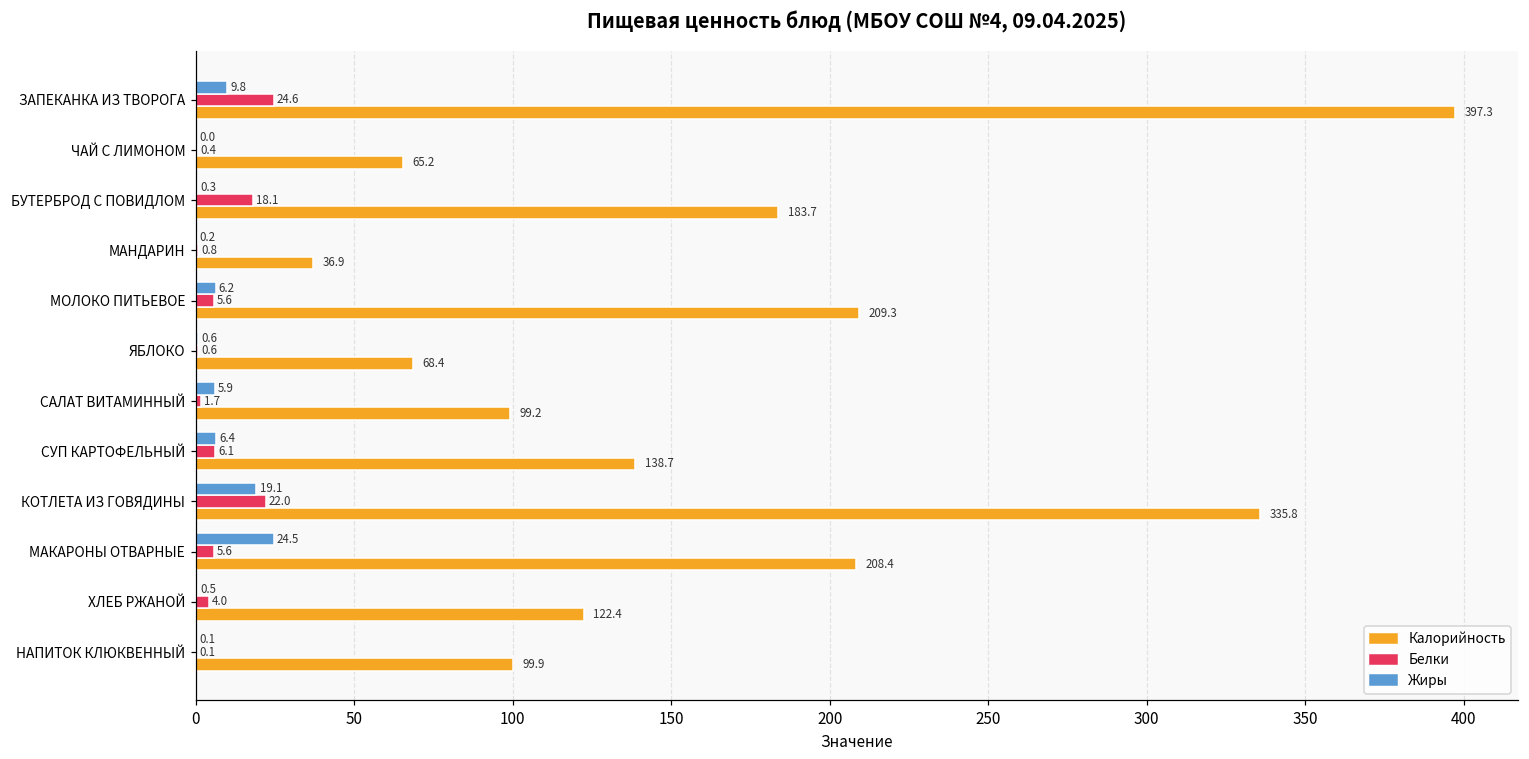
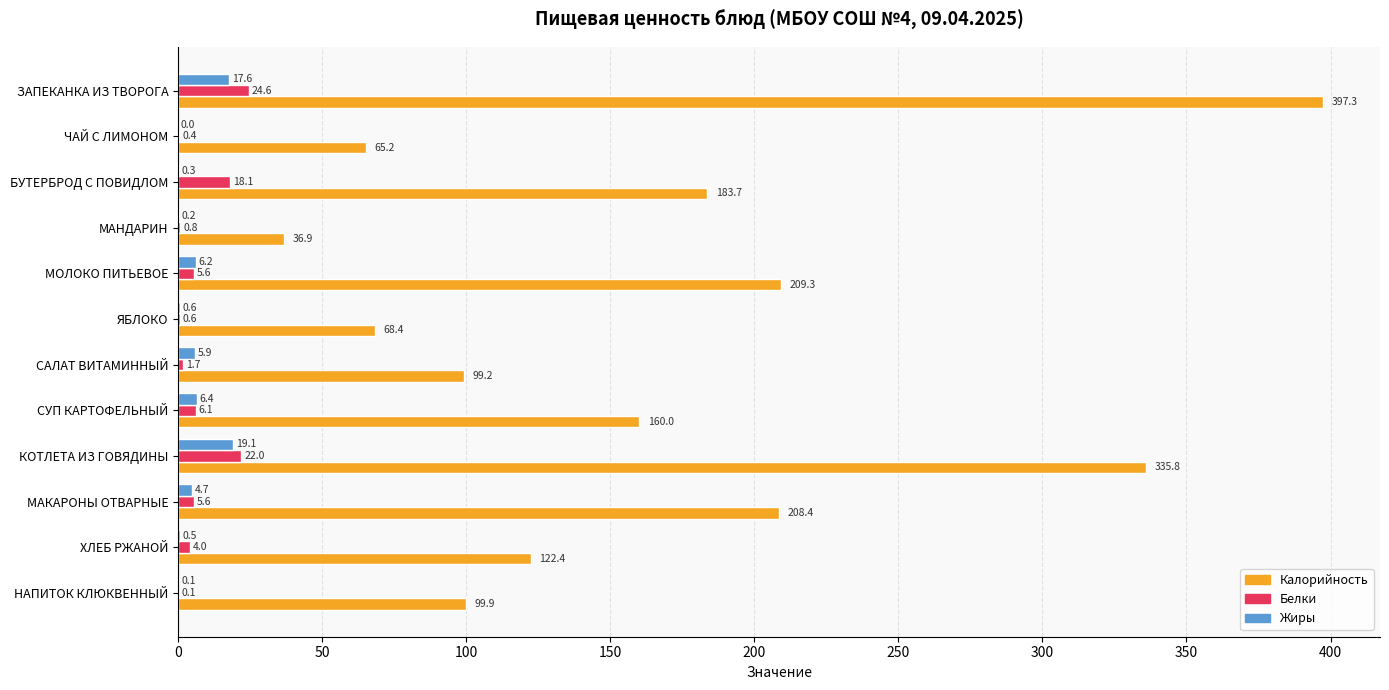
Жиры, ЗАПЕКАНКА ИЗ ТВОРОГА: 9.8 -> 17.6
Калорийность, СУП КАРТОФЕЛЬНЫЙ: 138.7 -> 160.0
Жиры, МАКАРОНЫ ОТВАРНЫЕ: 24.5 -> 4.7
